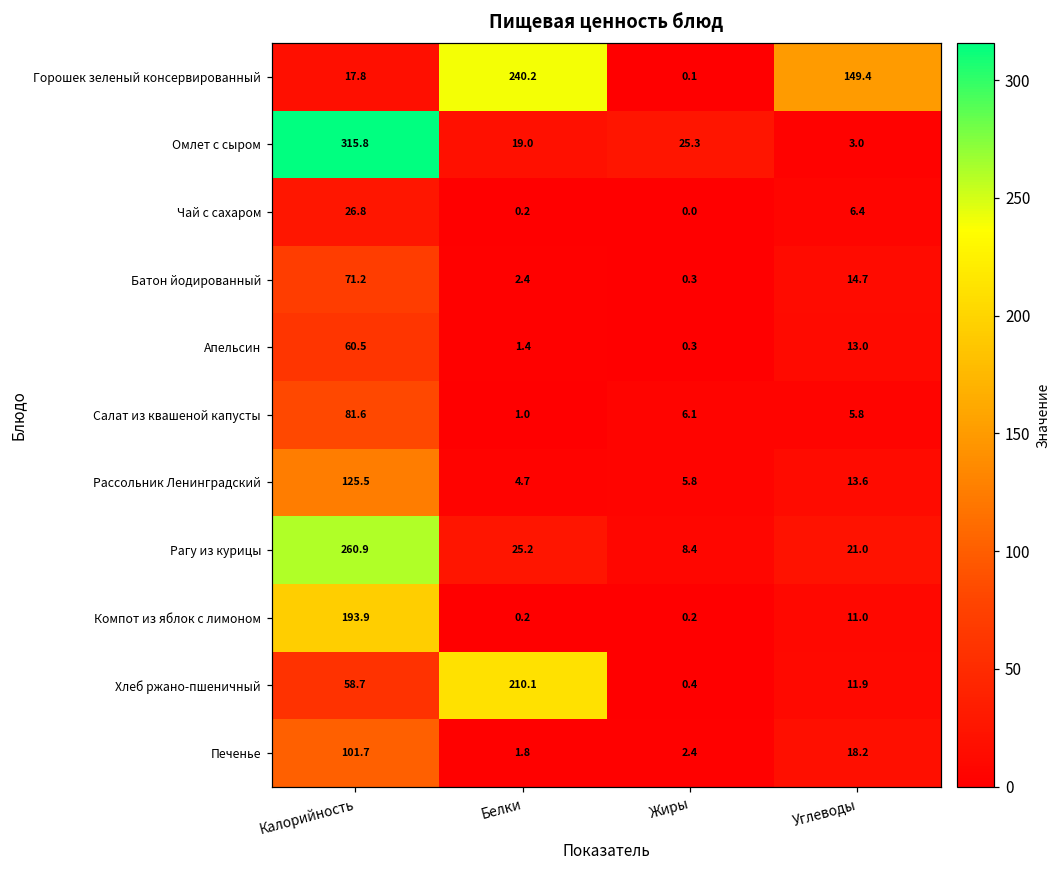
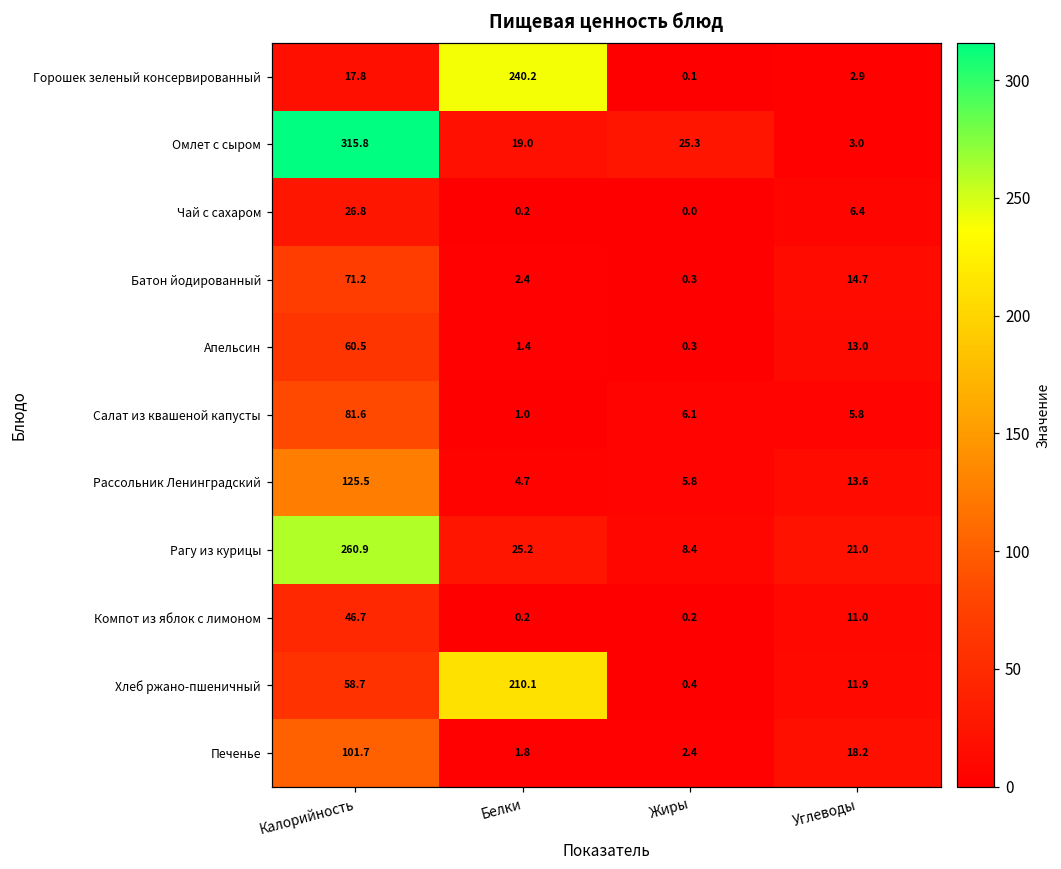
Горошек зеленый консервированный, Углеводы: 149.4 -> 2.9
Компот из яблок с лимоном, Калорийность: 193.9 -> 46.7
